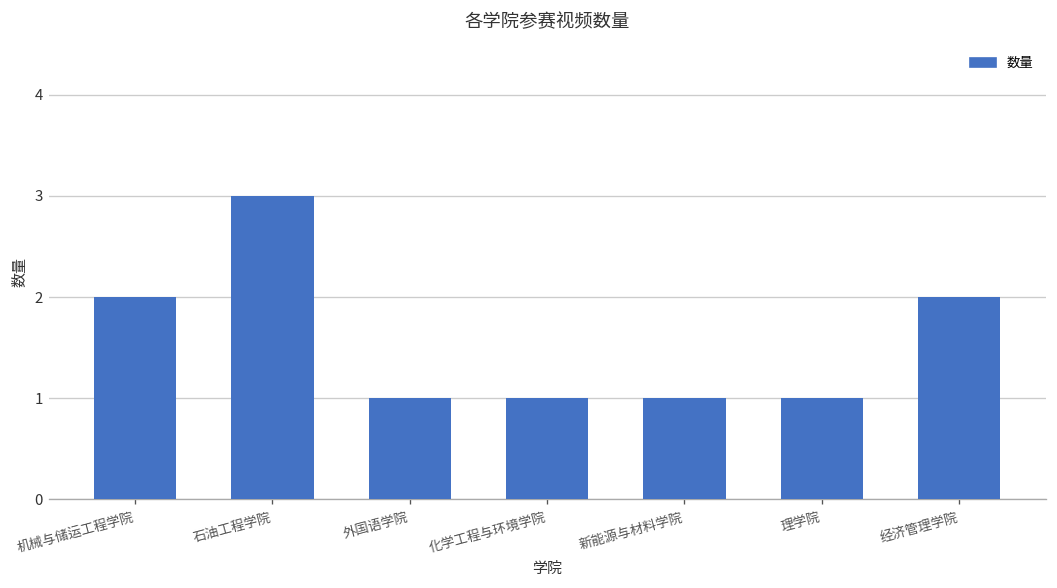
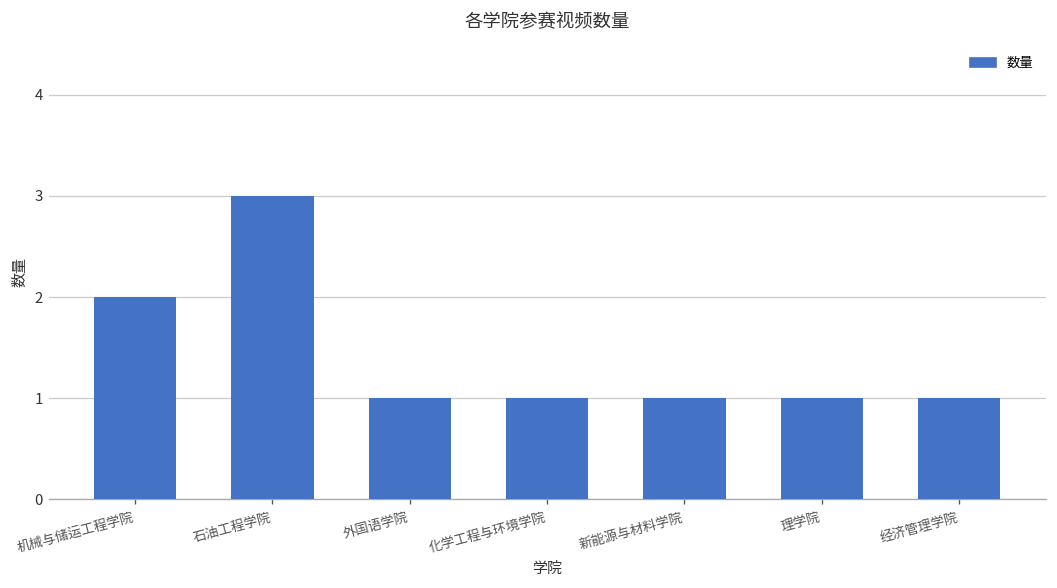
经济管理学院: 2 -> 1
